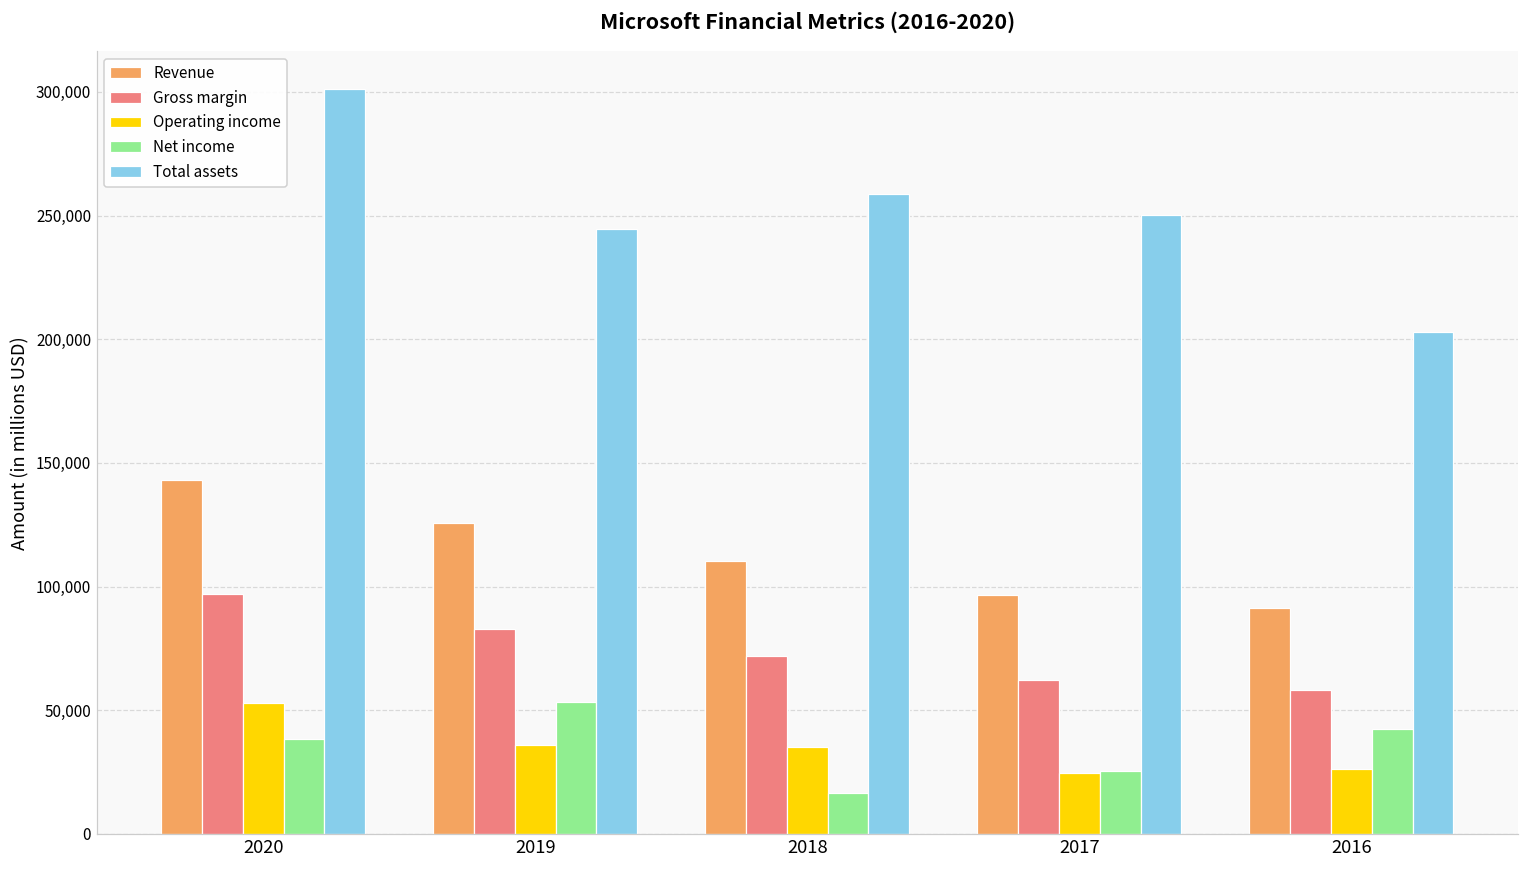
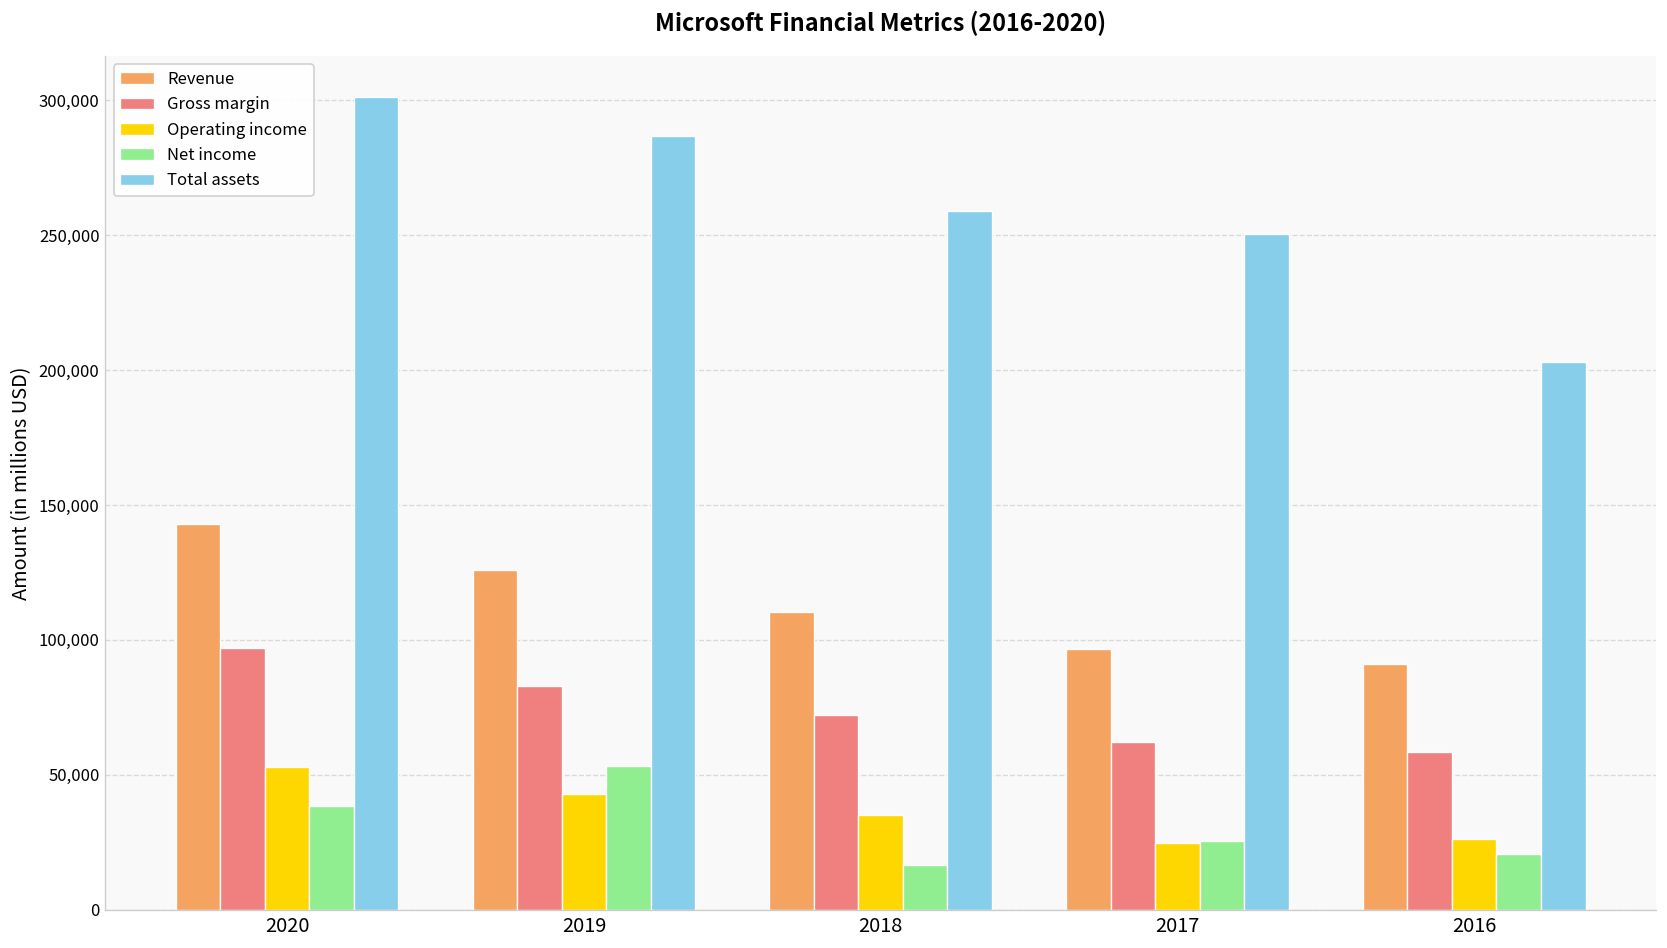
Operating income, 2019: 36,000 -> 43,000
Total assets, 2019: 245,000 -> 287,000
Net income, 2016: 42,000 -> 21,000
